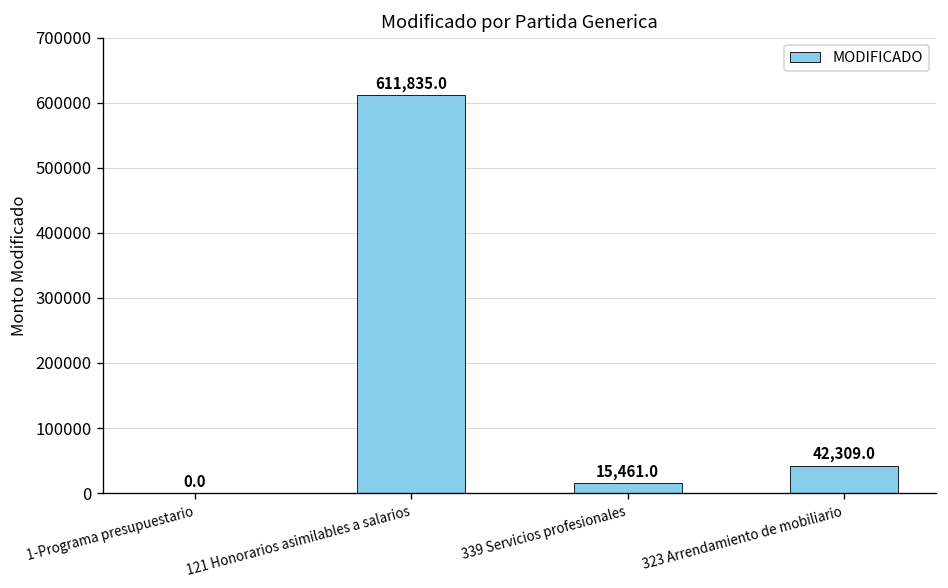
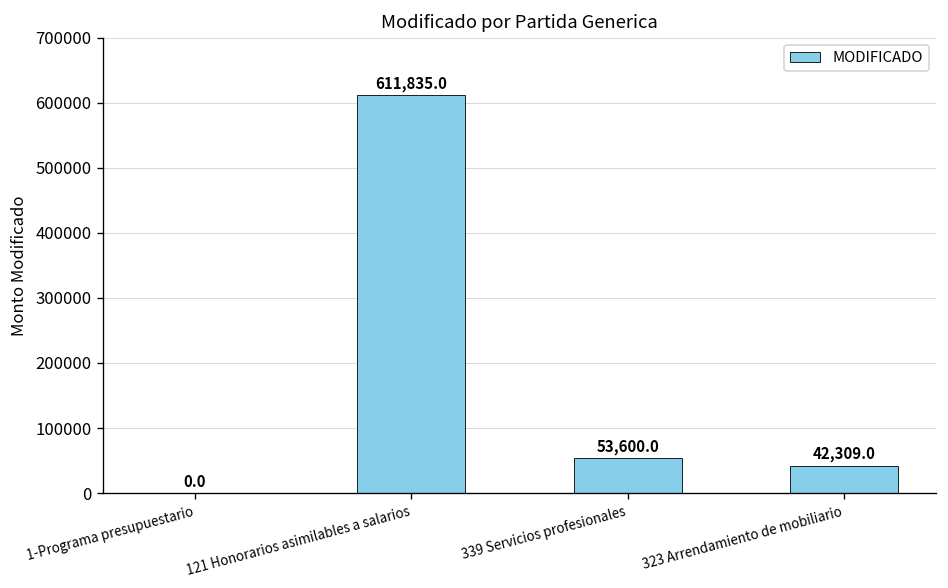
339 Servicios profesionales: 15,461.0 -> 53,600.0
